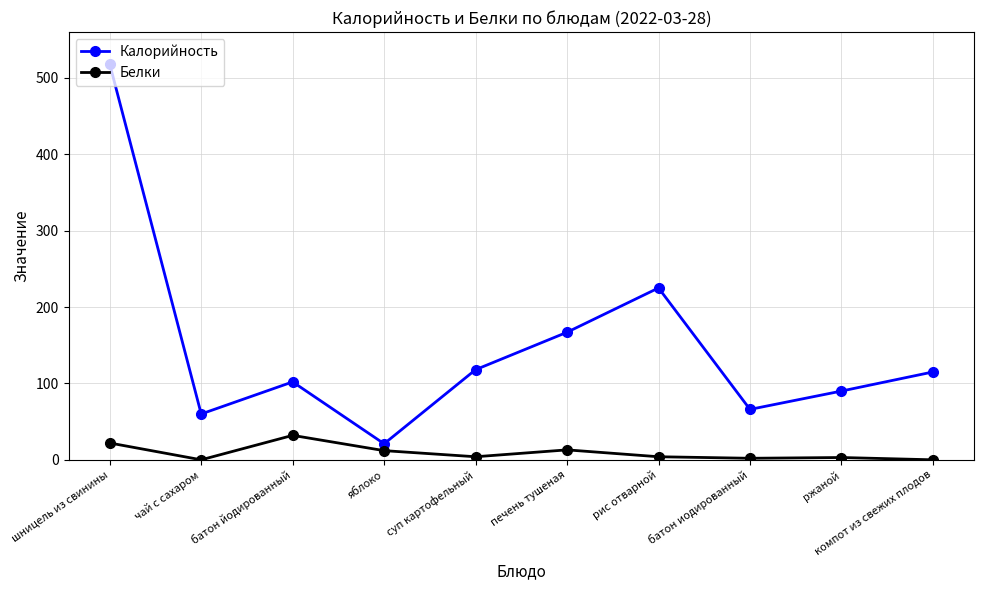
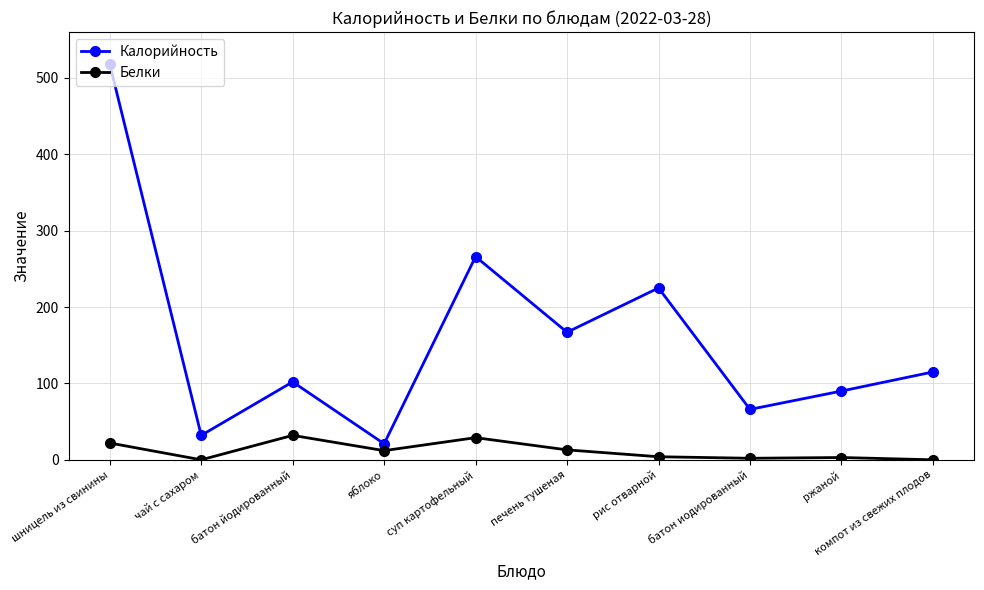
Калорийность, чай с сахаром: 60 -> 30
Калорийность, суп картофельный: 120 -> 270
Белки, суп картофельный: 0 -> 30
